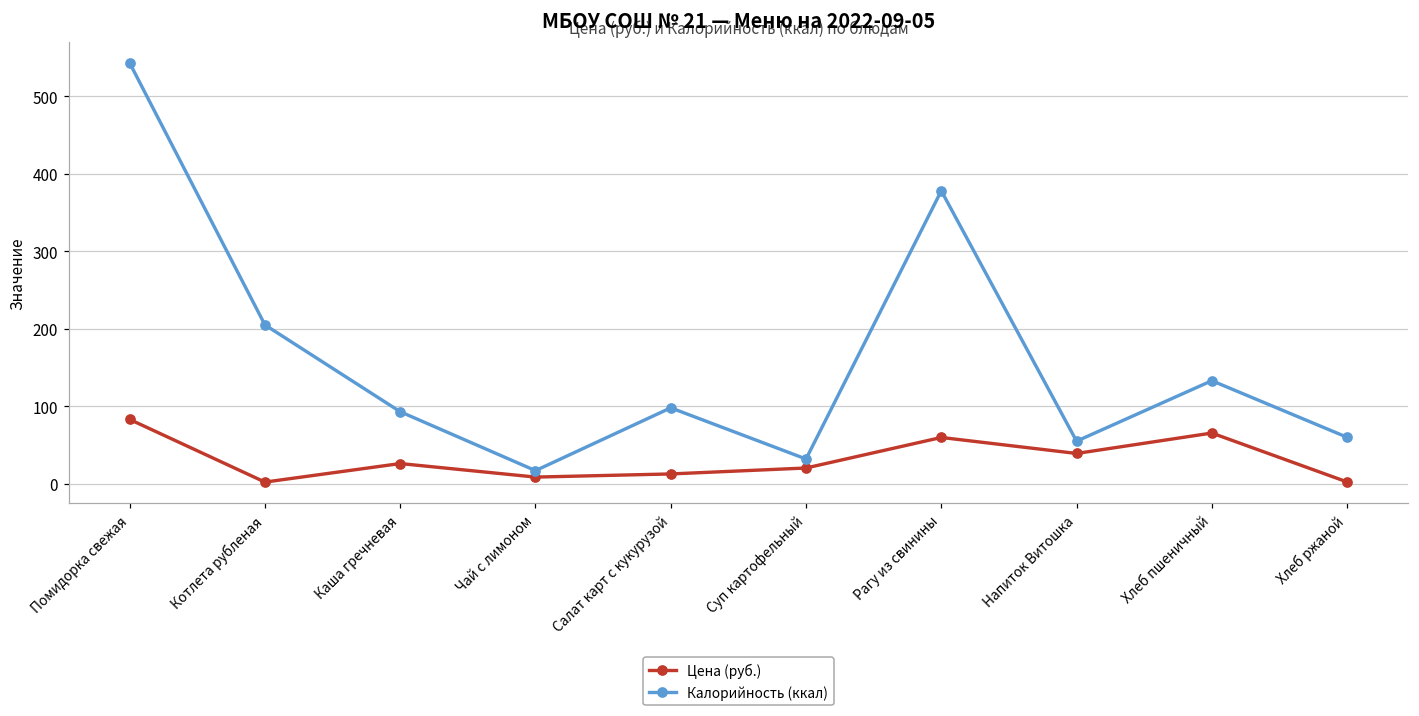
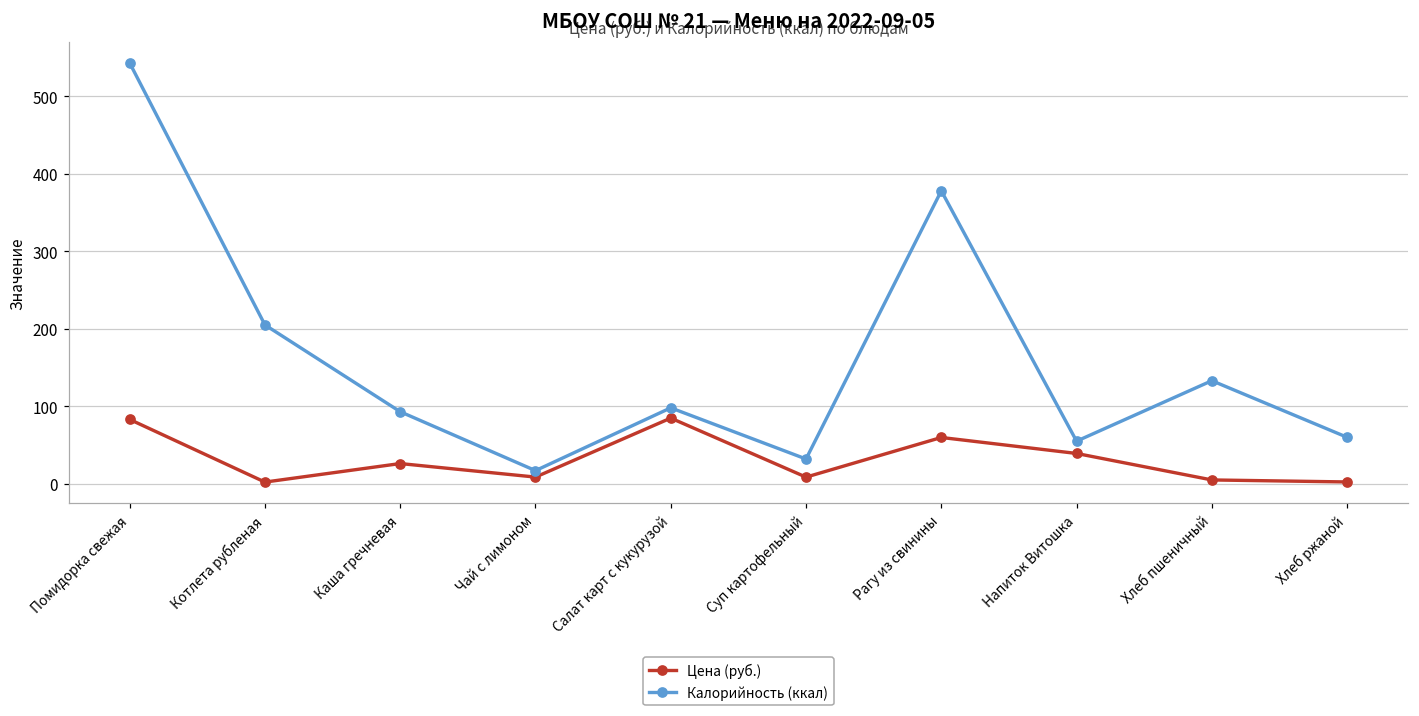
Цена (руб.), Салат карт с кукурузой: 10 -> 80
Цена (руб.), Суп картофельный: 20 -> 10
Цена (руб.), Хлеб пшеничный: 70 -> 0
